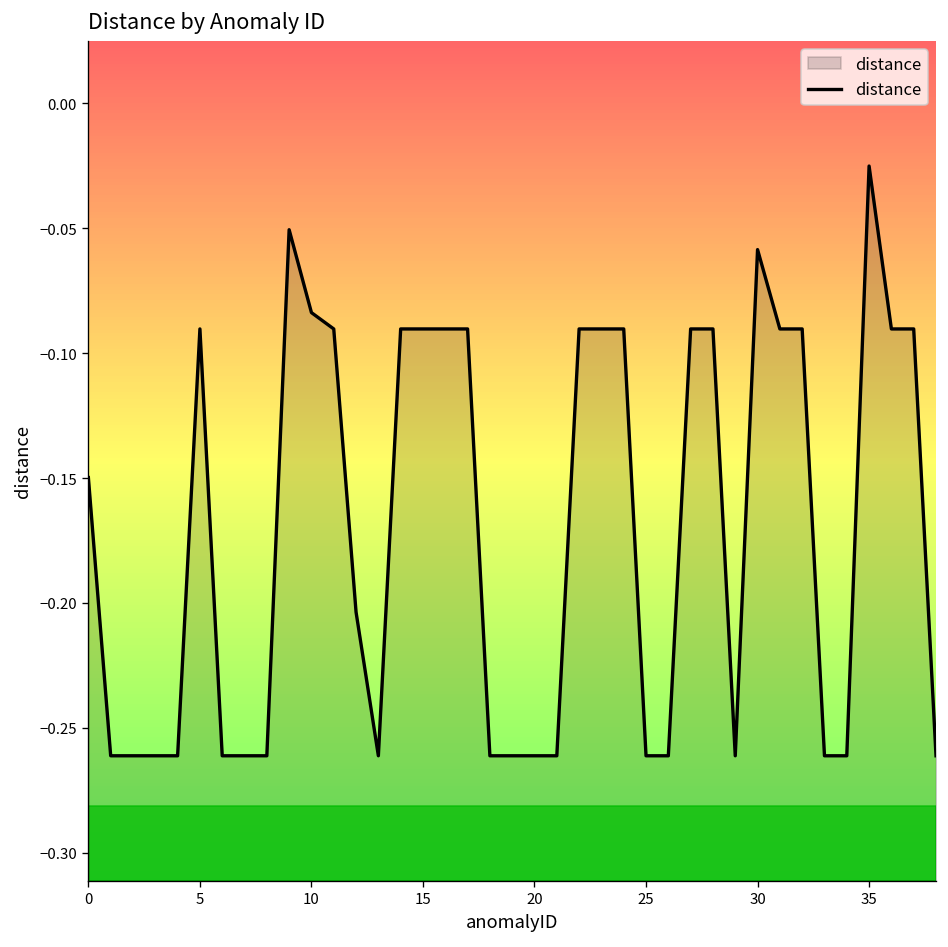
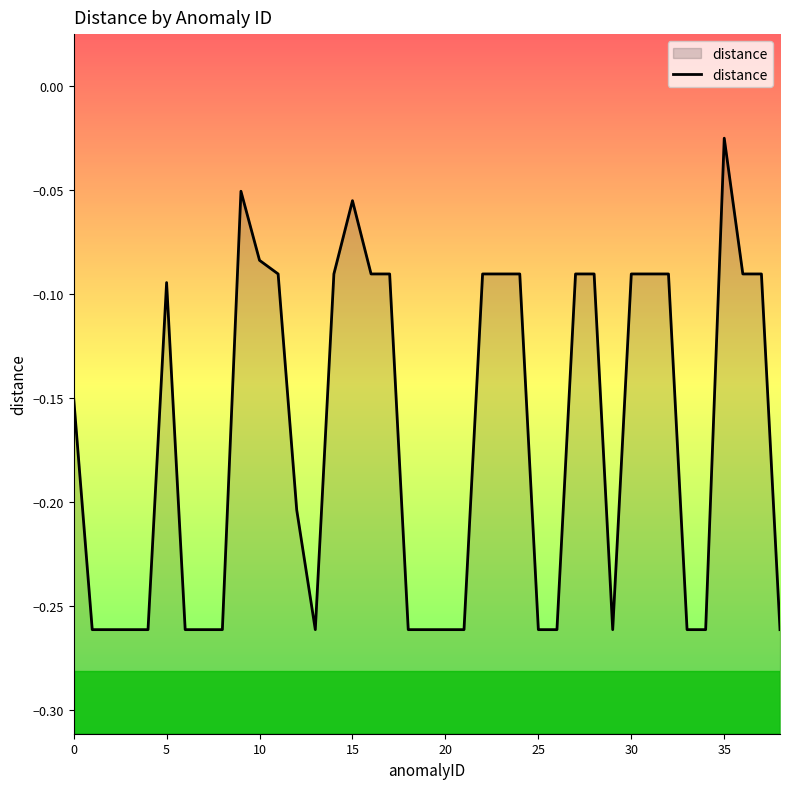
5: -0.090 -> -0.094
15: -0.090 -> -0.055
30: -0.059 -> -0.090
